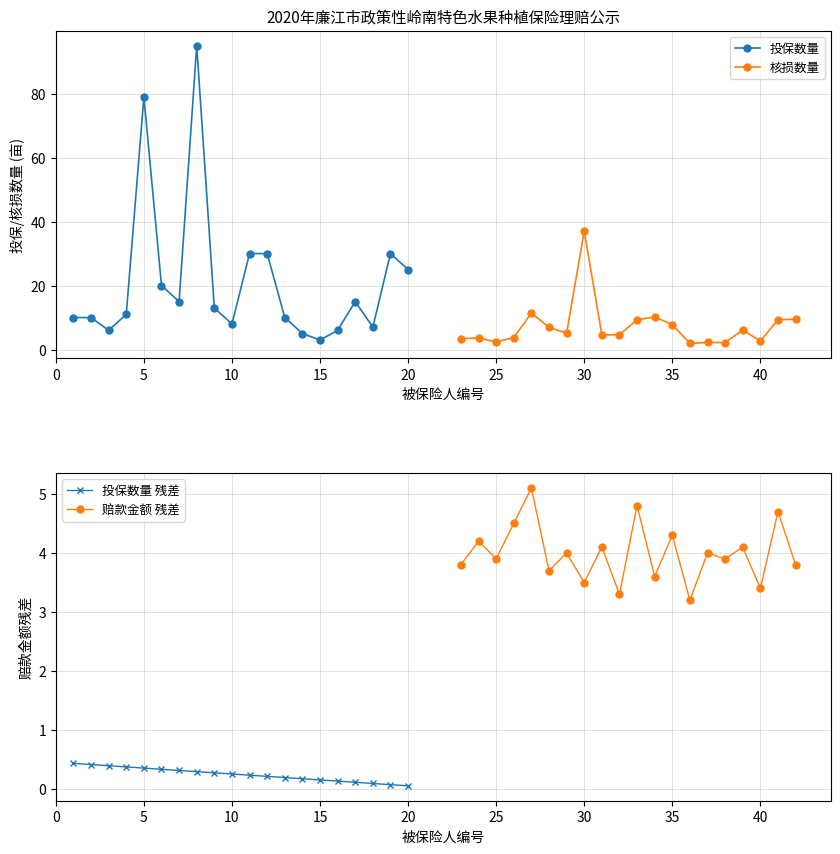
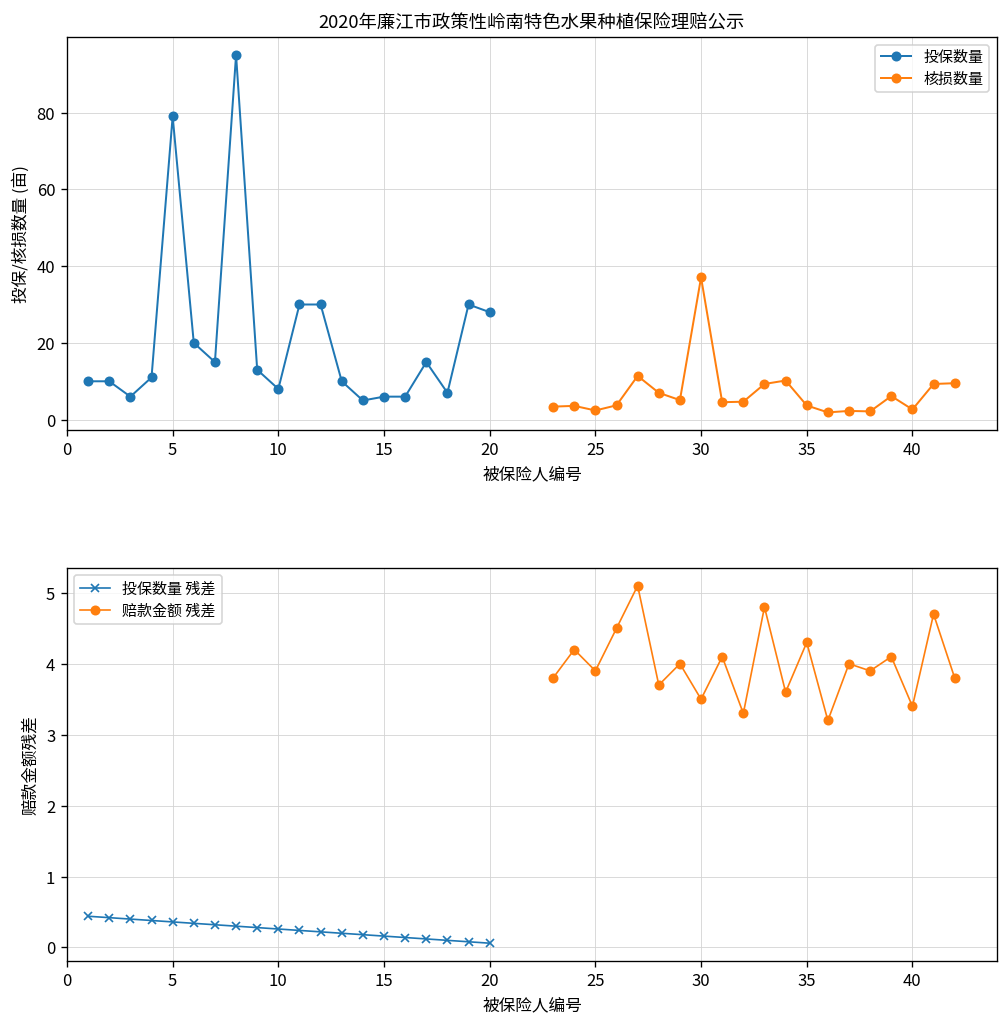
2020年廉江市政策性岭南特色水果种植保险理赔公示, 投保数量, 15: 3 -> 6
2020年廉江市政策性岭南特色水果种植保险理赔公示, 投保数量, 20: 25 -> 28
2020年廉江市政策性岭南特色水果种植保险理赔公示, 核损数量, 35: 8 -> 4
